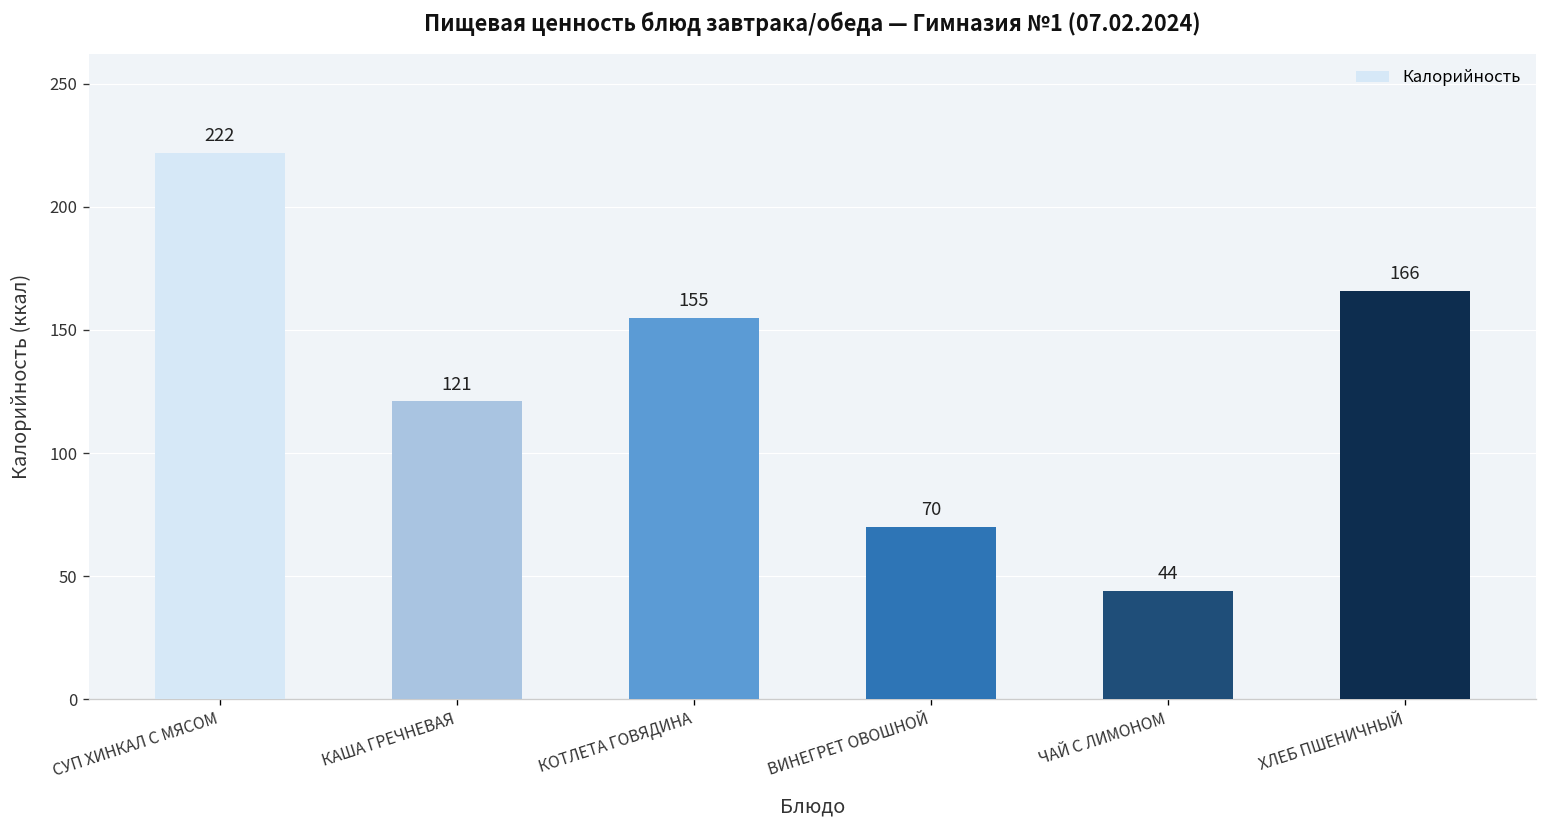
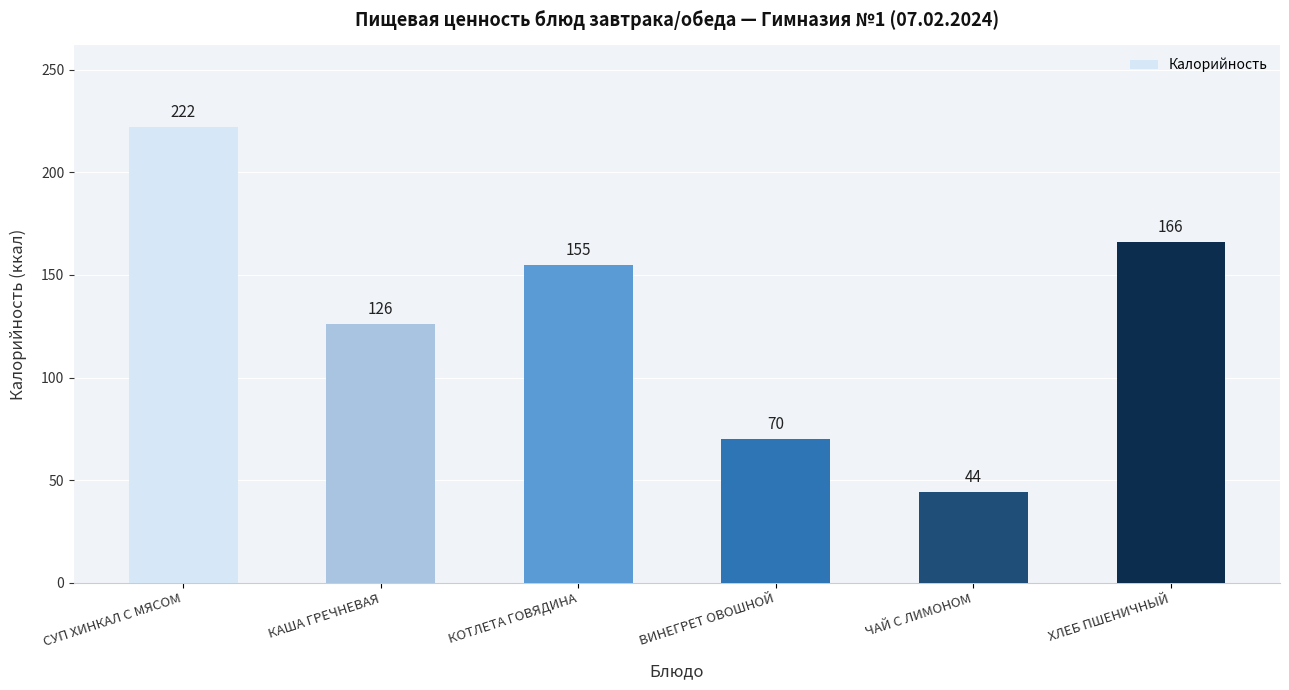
КАША ГРЕЧНЕВАЯ: 121 -> 126
